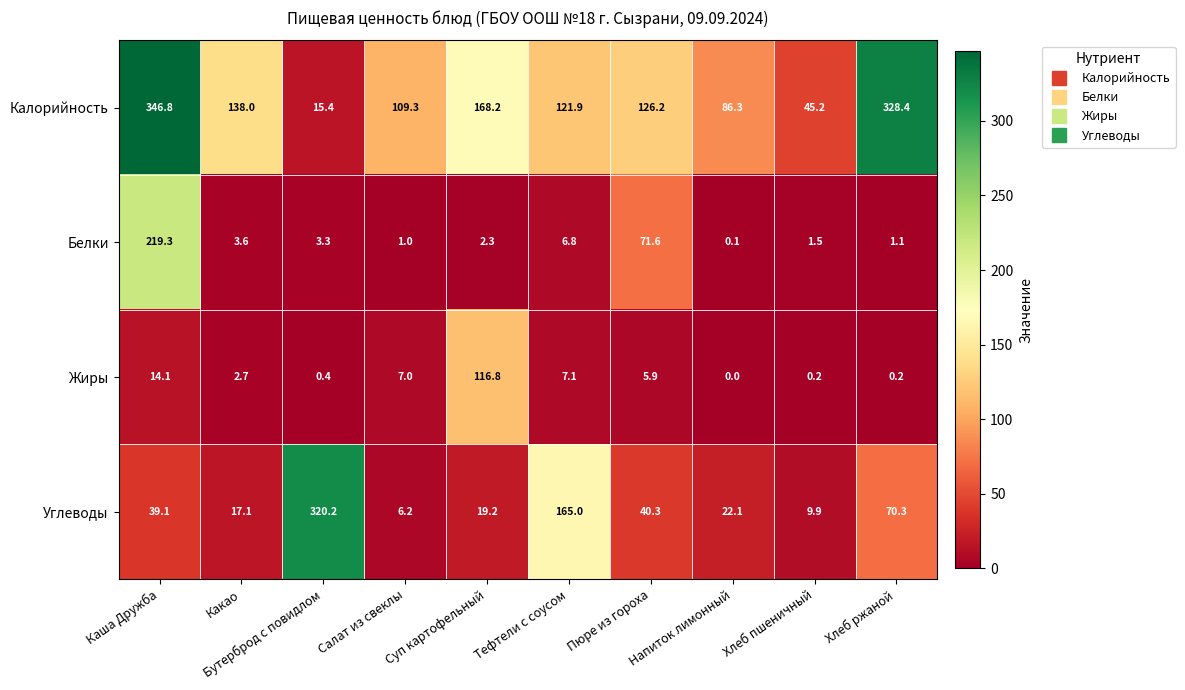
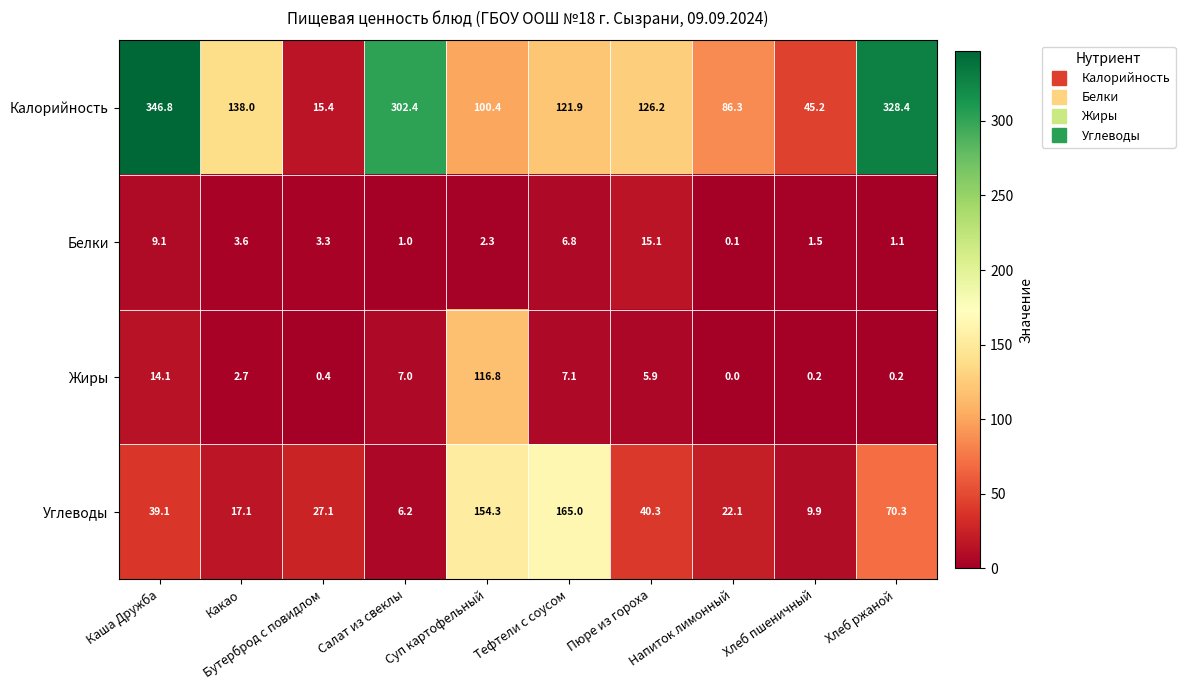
Калорийность, Салат из свеклы: 109.3 -> 302.4
Калорийность, Суп картофельный: 168.2 -> 100.4
Белки, Каша Дружба: 219.3 -> 9.1
Белки, Пюре из гороха: 71.6 -> 15.1
Углеводы, Бутерброд с повидлом: 320.2 -> 27.1
Углеводы, Суп картофельный: 19.2 -> 154.3
